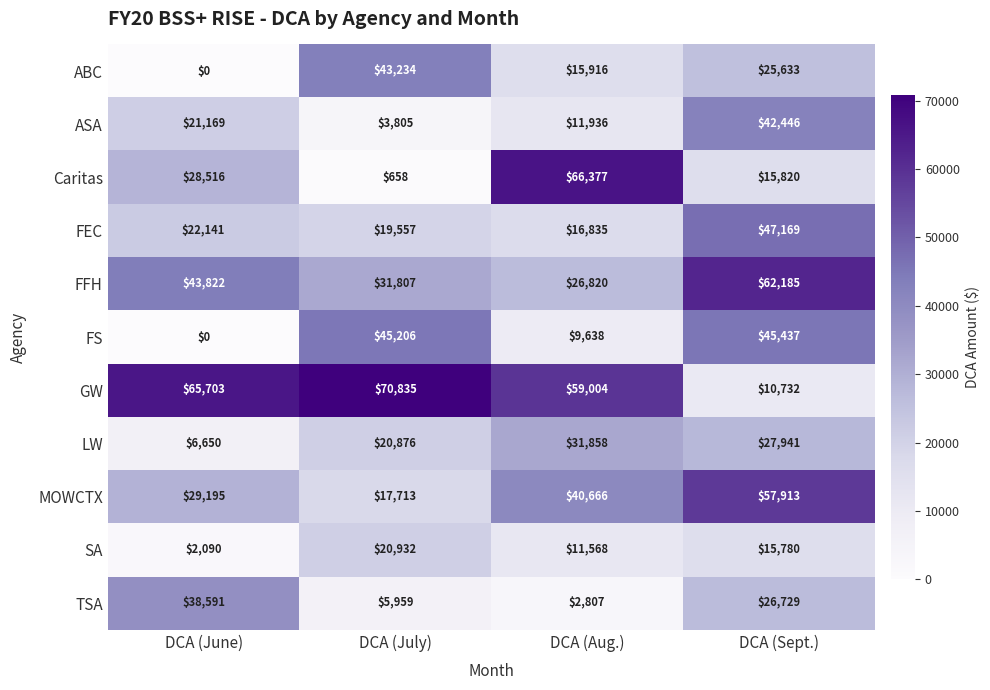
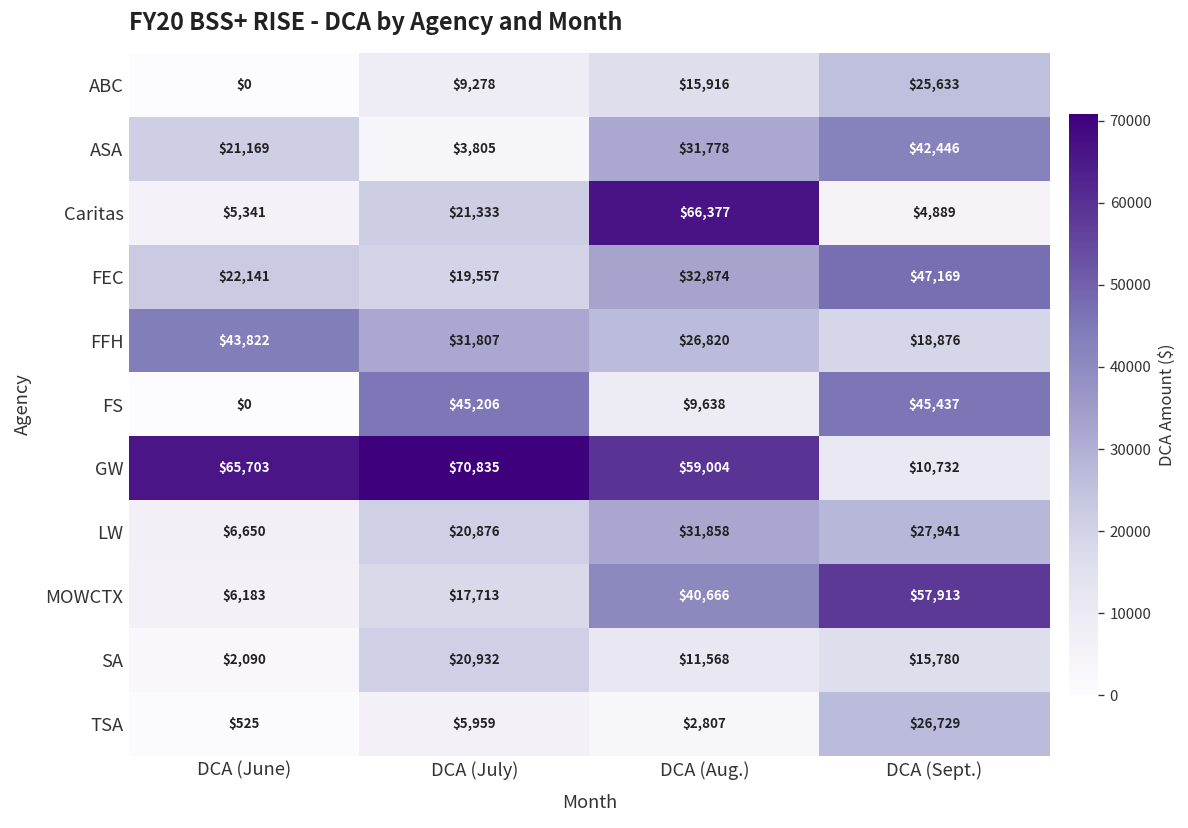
ABC, DCA (July): $43,234 -> $9,278
ASA, DCA (Aug.): $11,936 -> $31,778
Caritas, DCA (June): $28,516 -> $5,341
Caritas, DCA (July): $658 -> $21,333
Caritas, DCA (Sept.): $15,820 -> $4,889
FEC, DCA (Aug.): $16,835 -> $32,874
FFH, DCA (Sept.): $62,185 -> $18,876
MOWCTX, DCA (June): $29,195 -> $6,183
TSA, DCA (June): $38,591 -> $525
